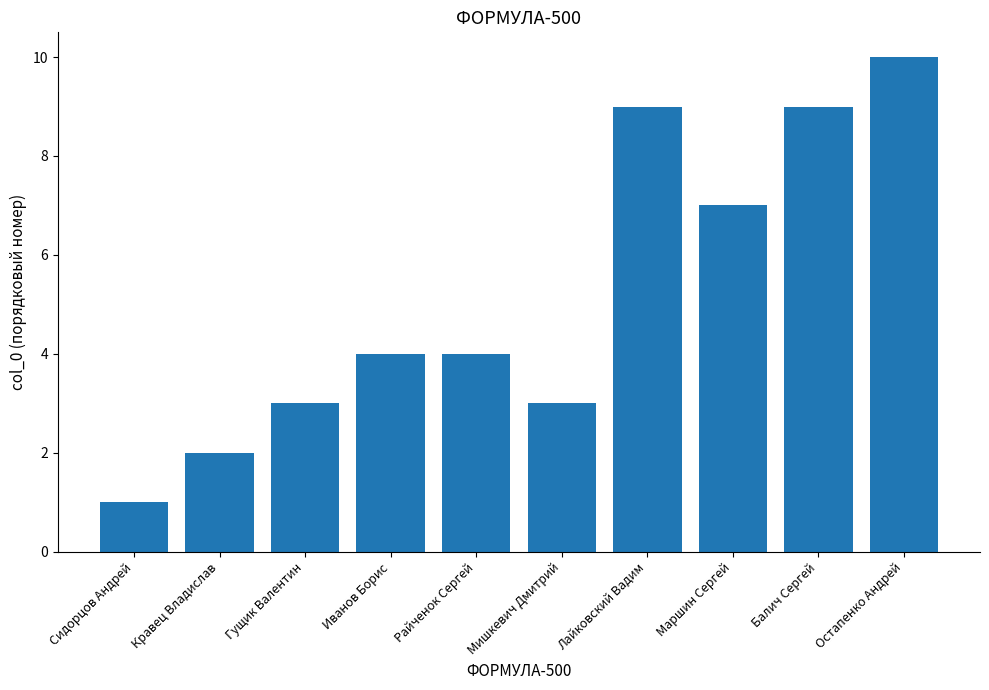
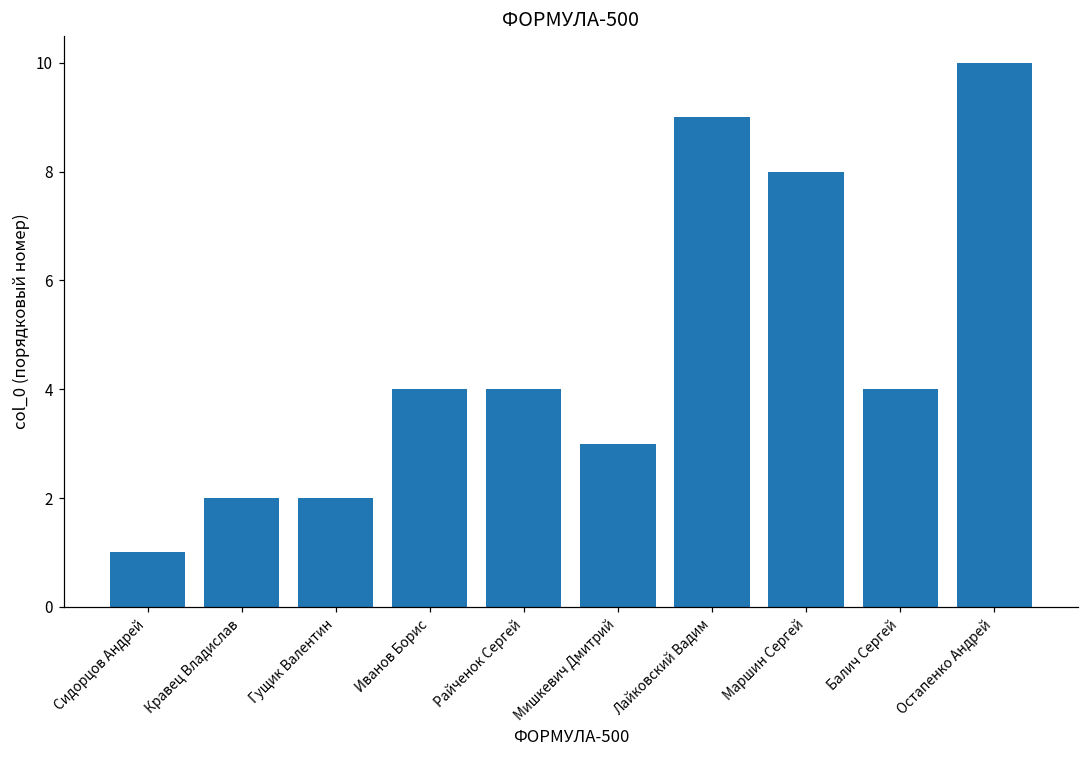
Гущик Валентин: 3 -> 2
Маршин Сергей: 7 -> 8
Балич Сергей: 9 -> 4
